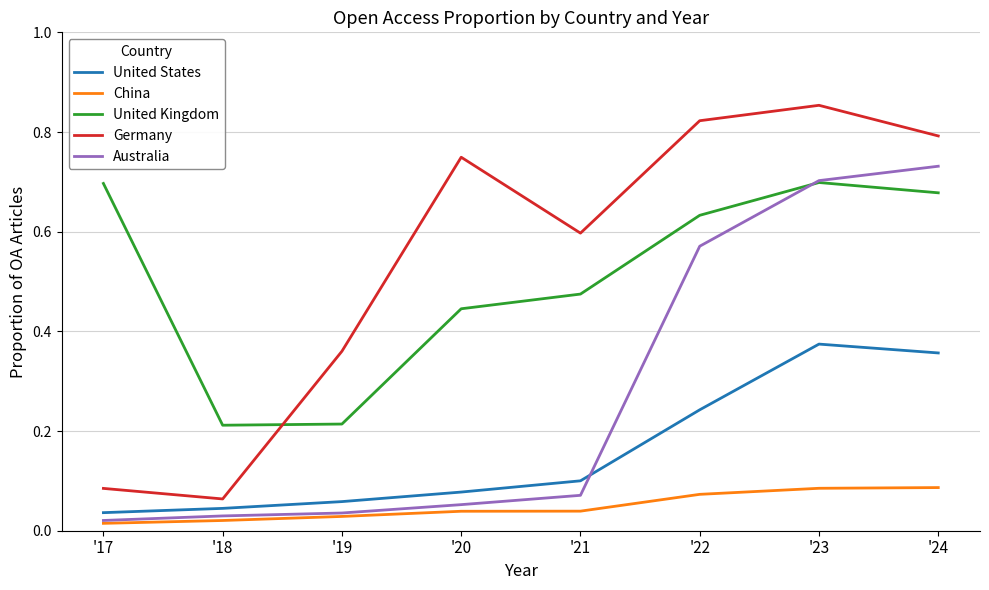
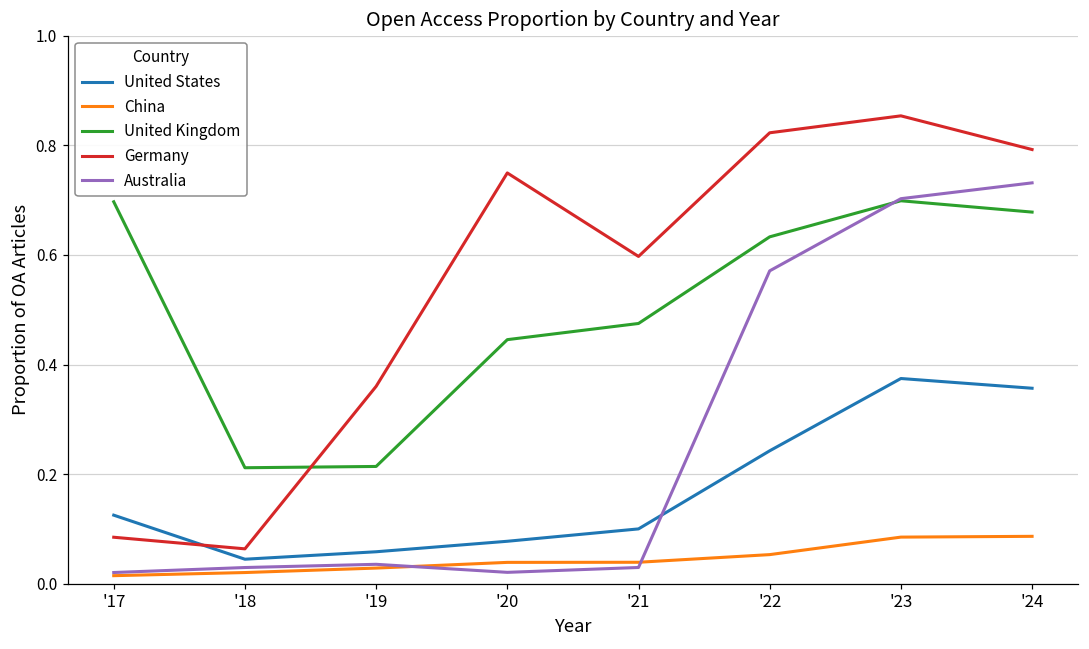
United States, '17: 0.04 -> 0.13
Australia, '20: 0.05 -> 0.02
Australia, '21: 0.07 -> 0.03
China, '22: 0.07 -> 0.05
